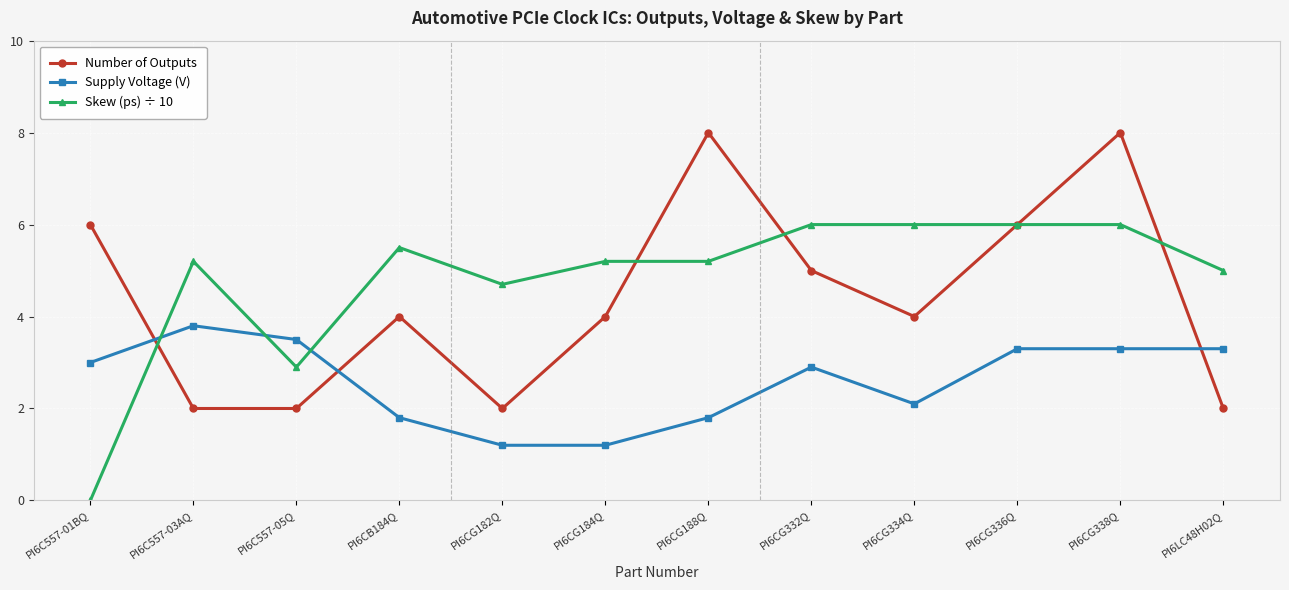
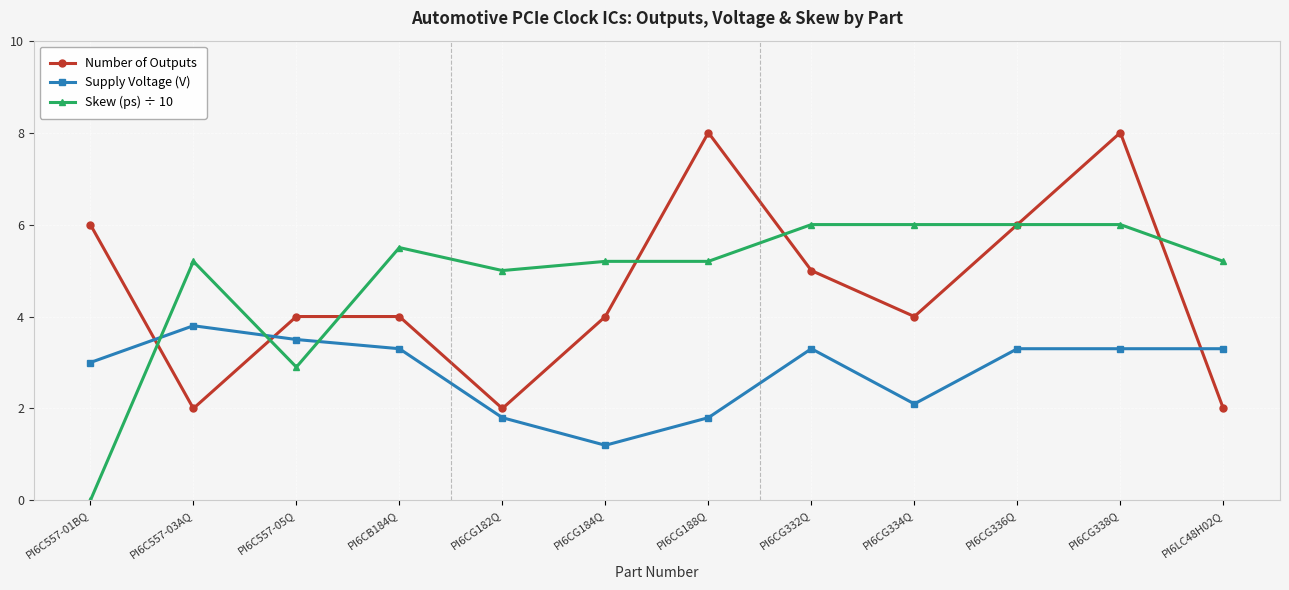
Number of Outputs, PI6C557-05Q: 2 -> 4
Supply Voltage (V), PI6CB184Q: 1.8 -> 3.3
Supply Voltage (V), PI6CG182Q: 1.2 -> 1.8
Skew (ps) ÷ 10, PI6CG182Q: 4.7 -> 5.0
Supply Voltage (V), PI6CG332Q: 2.9 -> 3.3
Skew (ps) ÷ 10, PI6LC48H02Q: 5.0 -> 5.2
